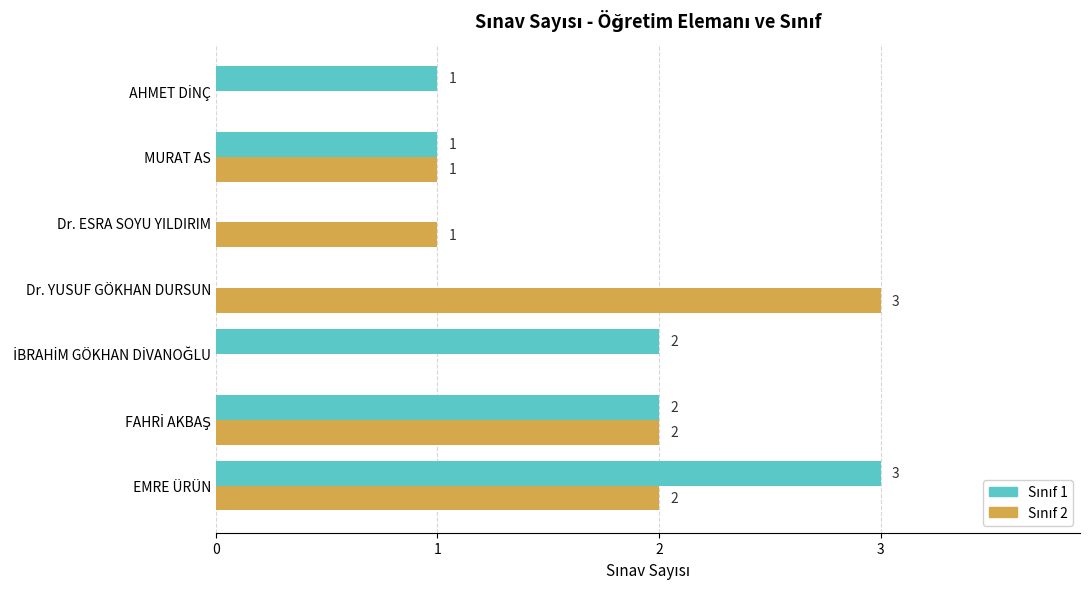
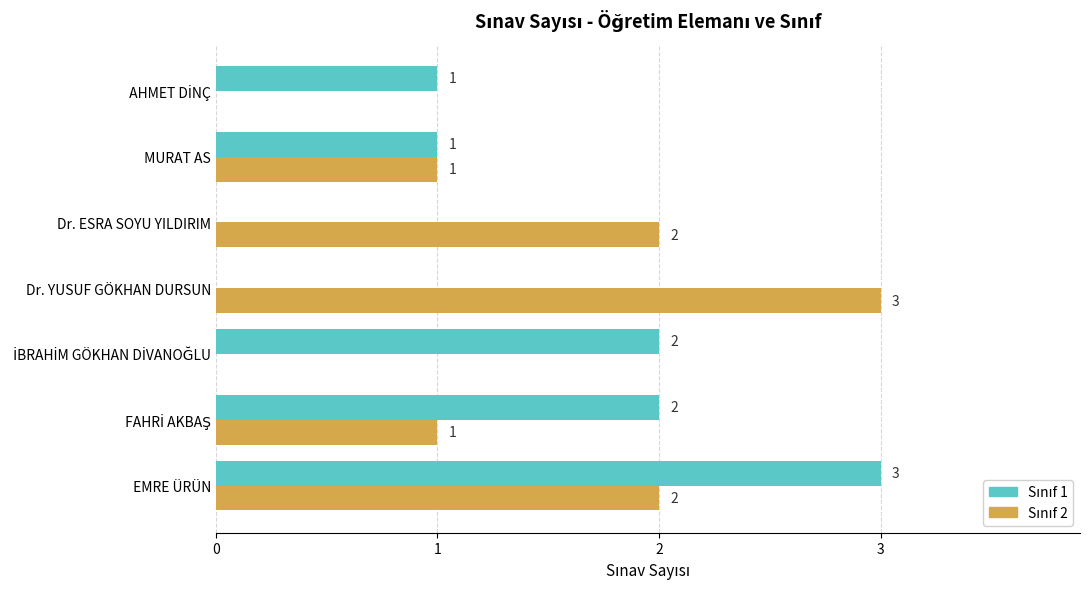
Sınıf 2, Dr. ESRA SOYU YILDIRIM: 1 -> 2
Sınıf 2, FAHRİ AKBAŞ: 2 -> 1
